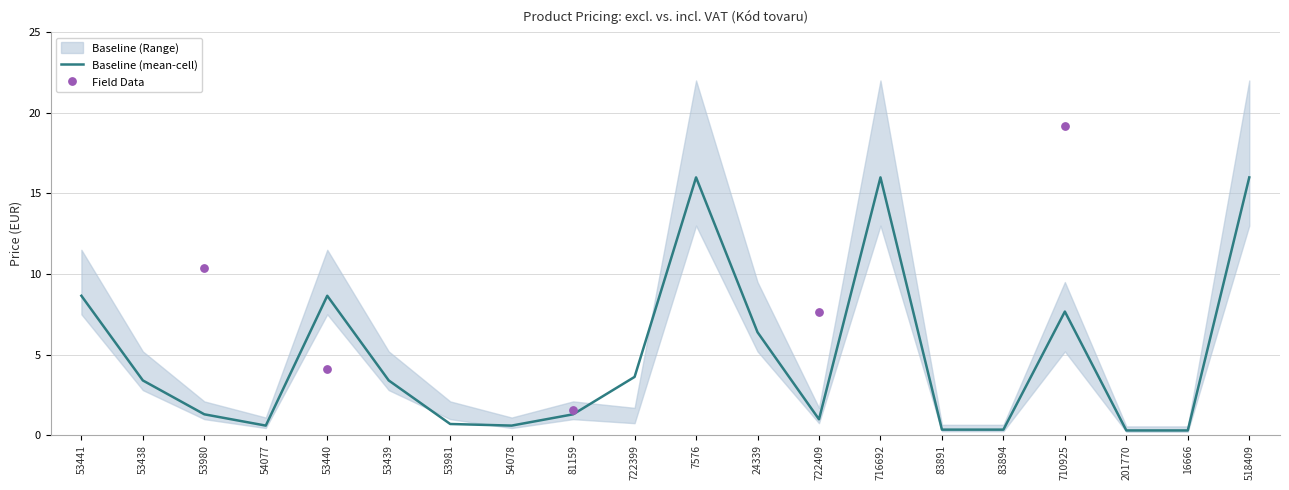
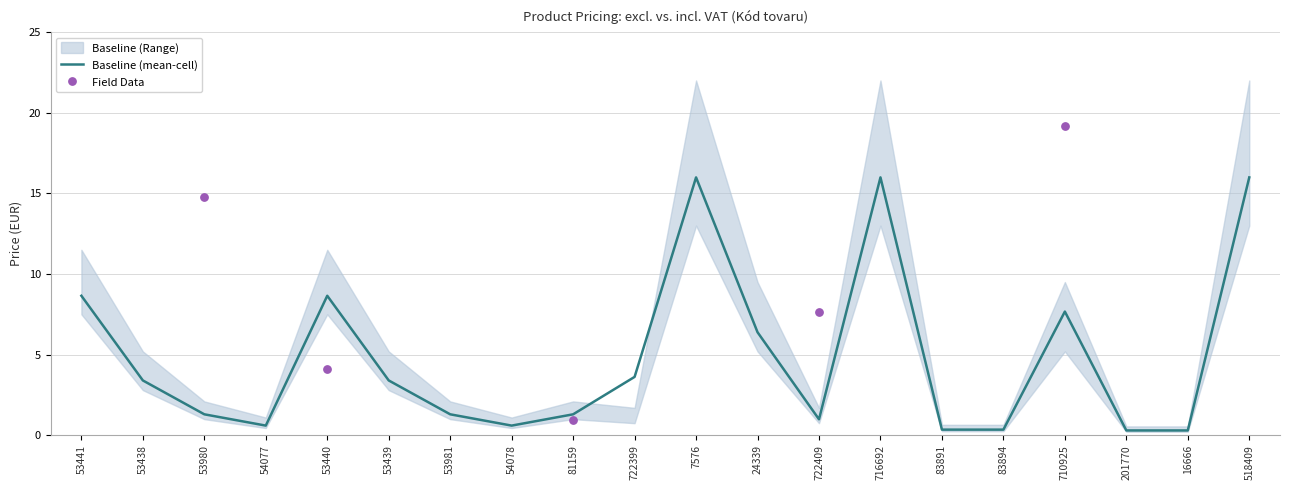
Field Data, 53980: 10.4 -> 14.8
Baseline (mean-cell), 53981: 0.7 -> 1.3
Field Data, 81159: 1.6 -> 1.0
